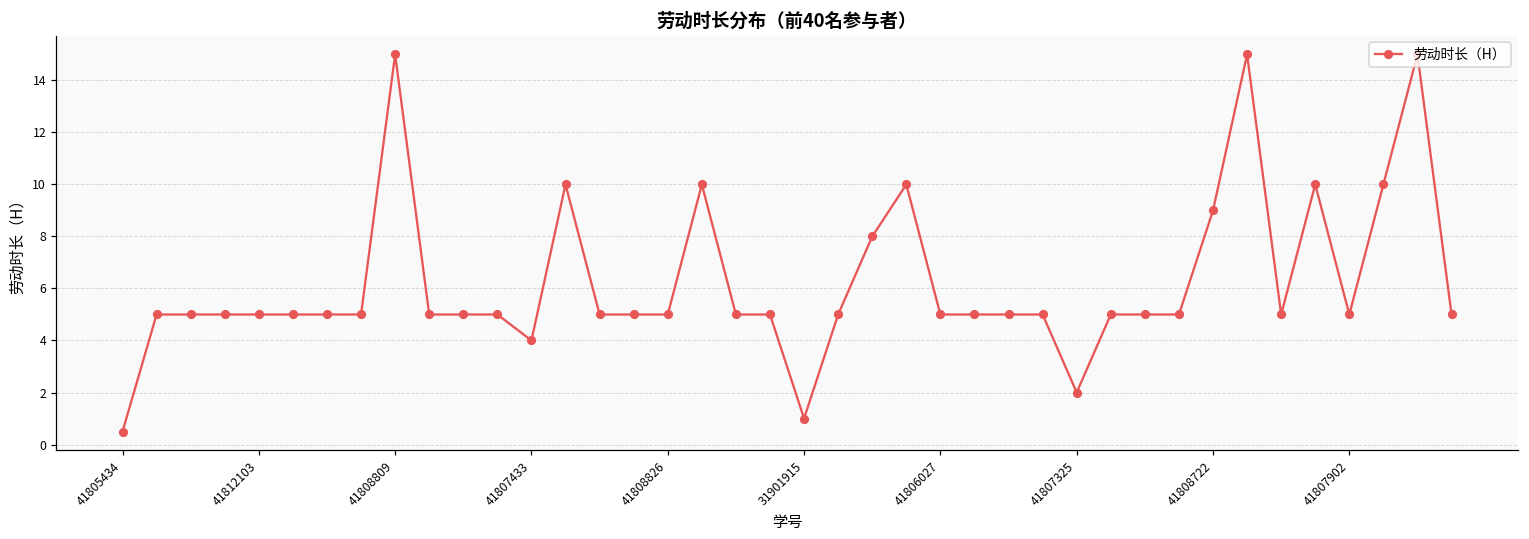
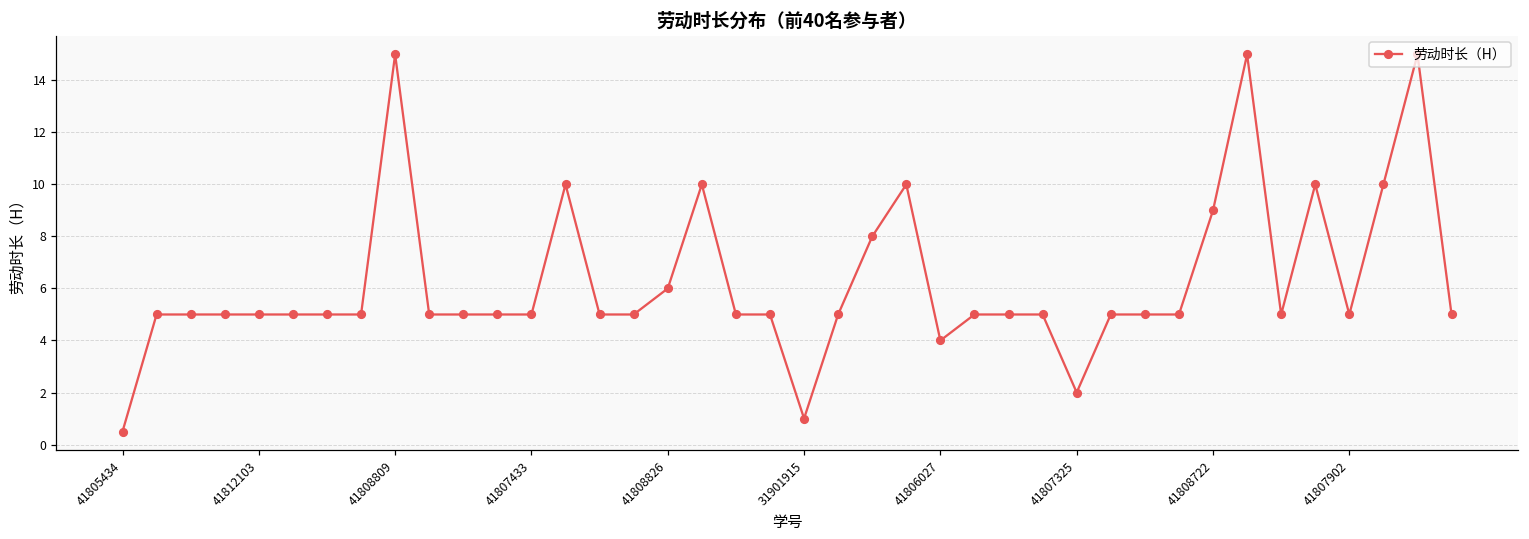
41807433: 4 -> 5
41808826: 5 -> 6
41806027: 5 -> 4
